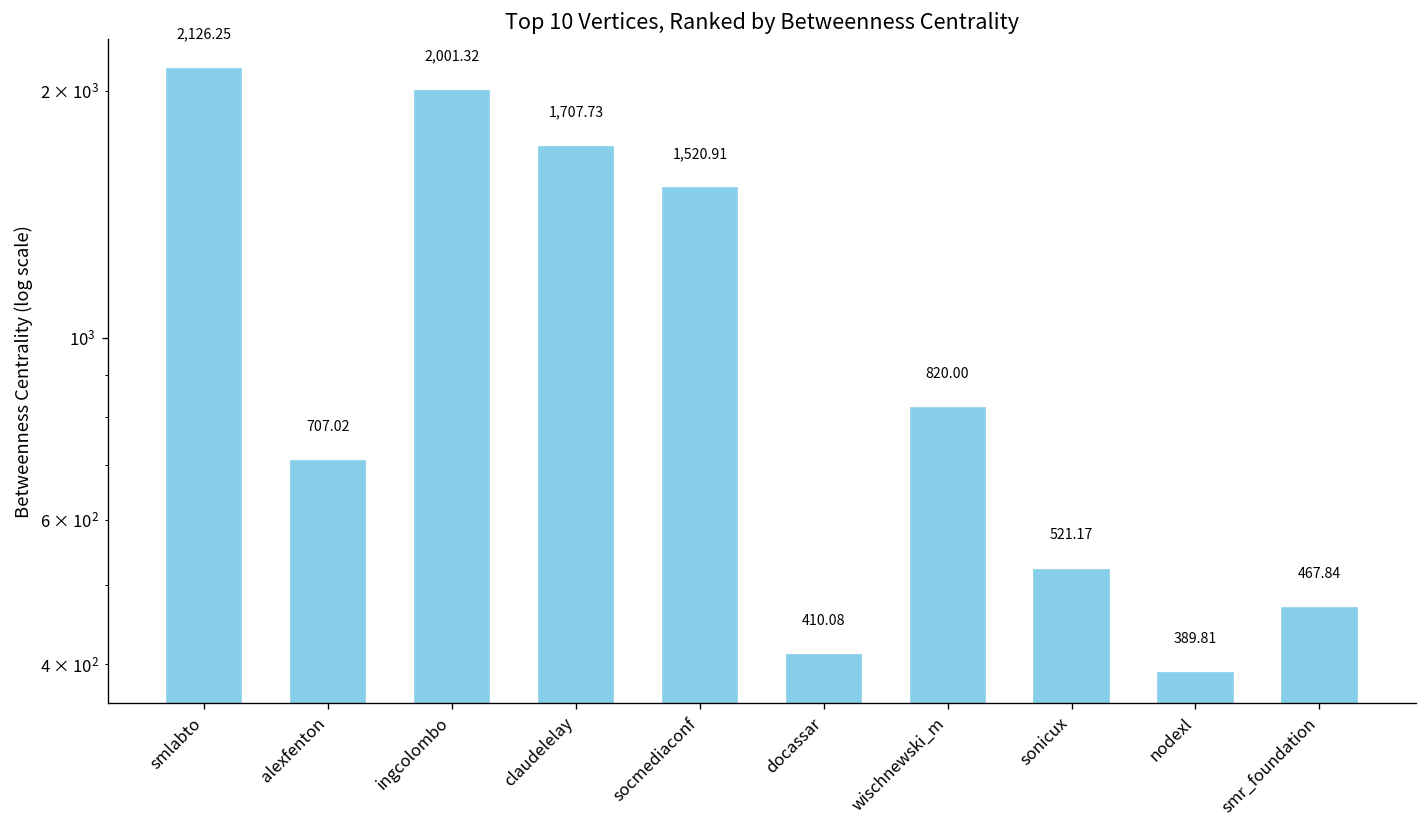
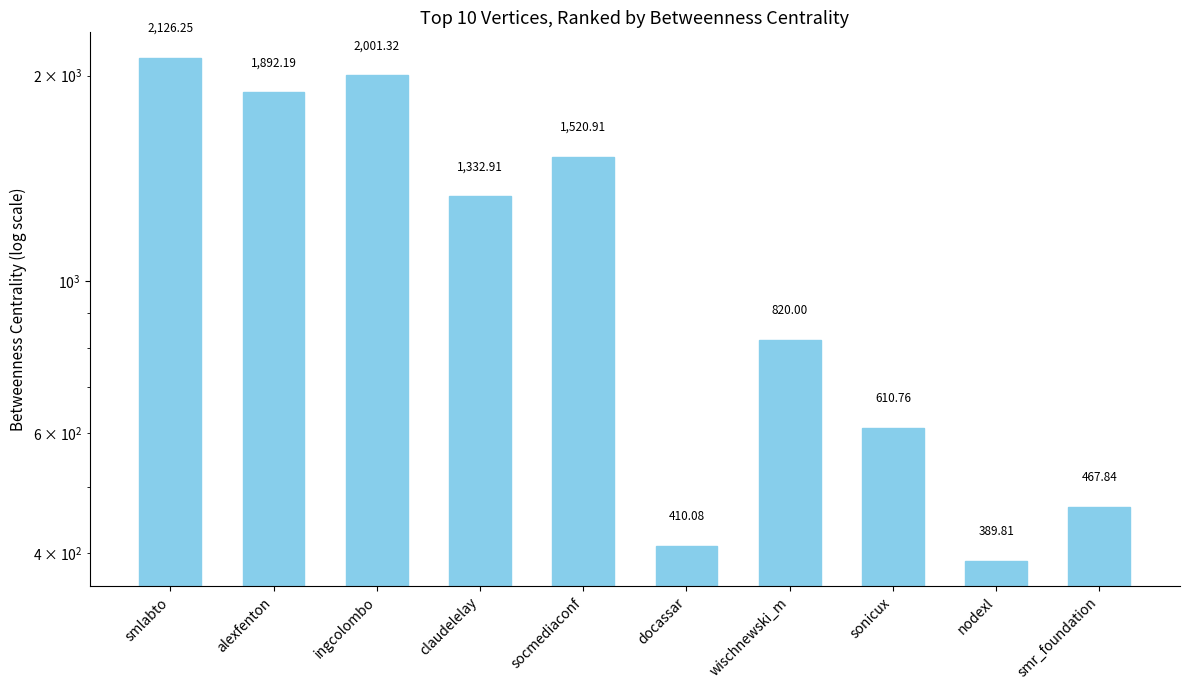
alexfenton: 707.02 -> 1,892.19
claudelelay: 1,707.73 -> 1,332.91
sonicux: 521.17 -> 610.76
